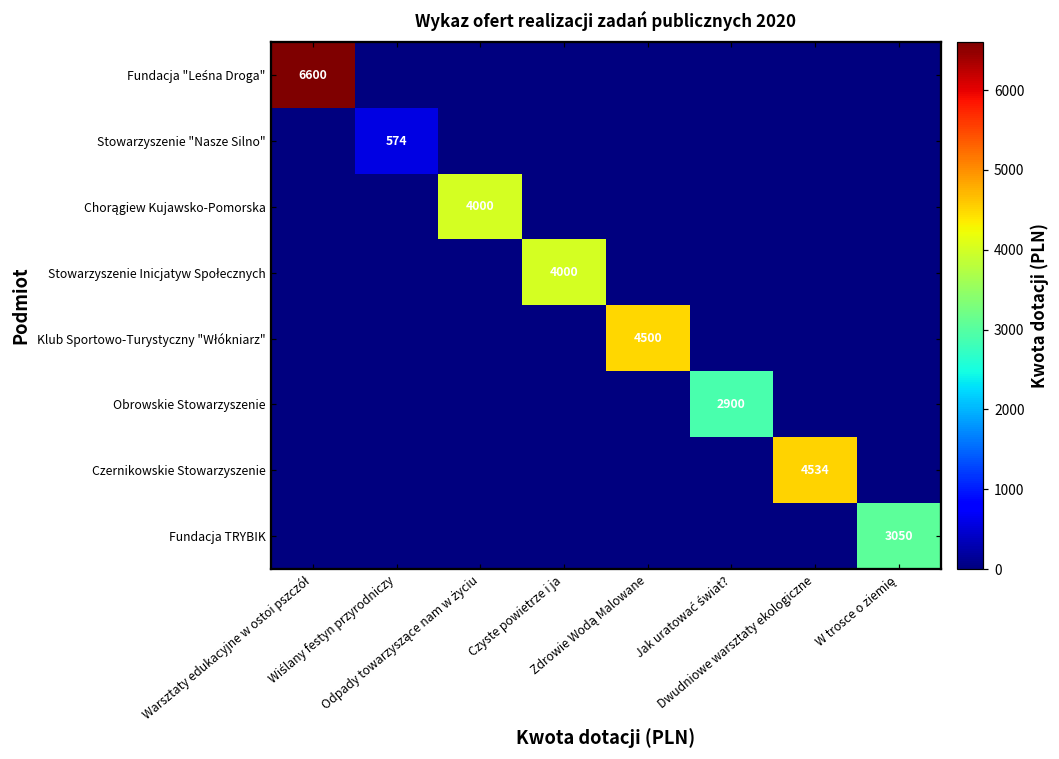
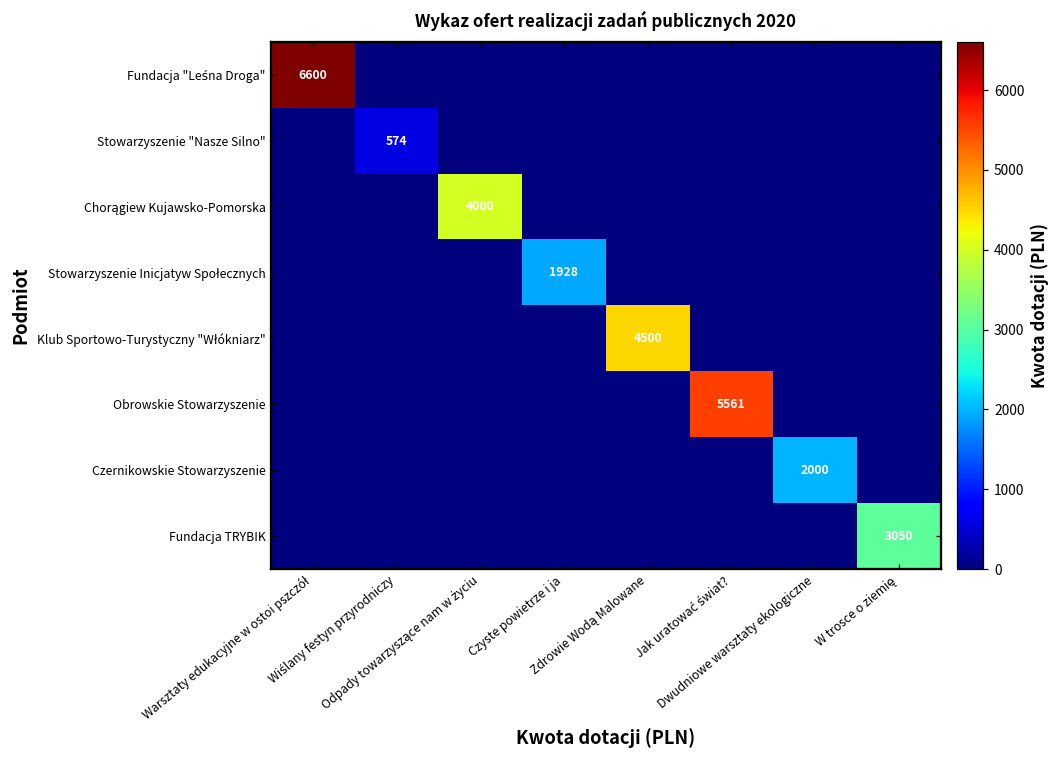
Stowarzyszenie Inicjatyw Społecznych, Czyste powietrze i ja: 4000 -> 1928
Obrowskie Stowarzyszenie, Jak uratować świat?: 2900 -> 5561
Czernikowskie Stowarzyszenie, Dwudniowe warsztaty ekologiczne: 4534 -> 2000
